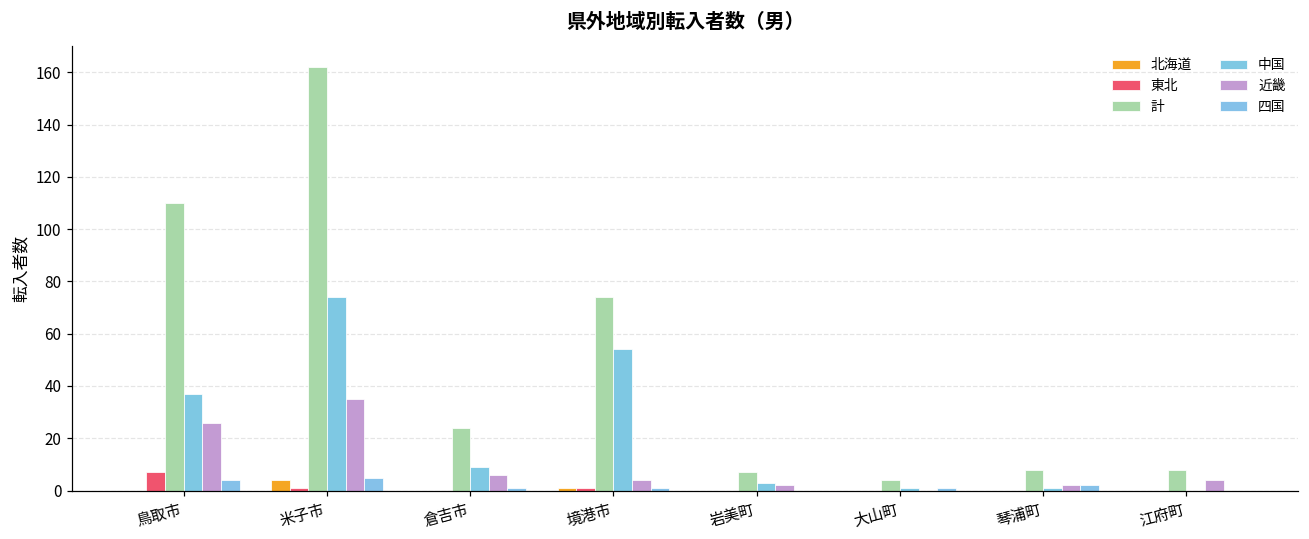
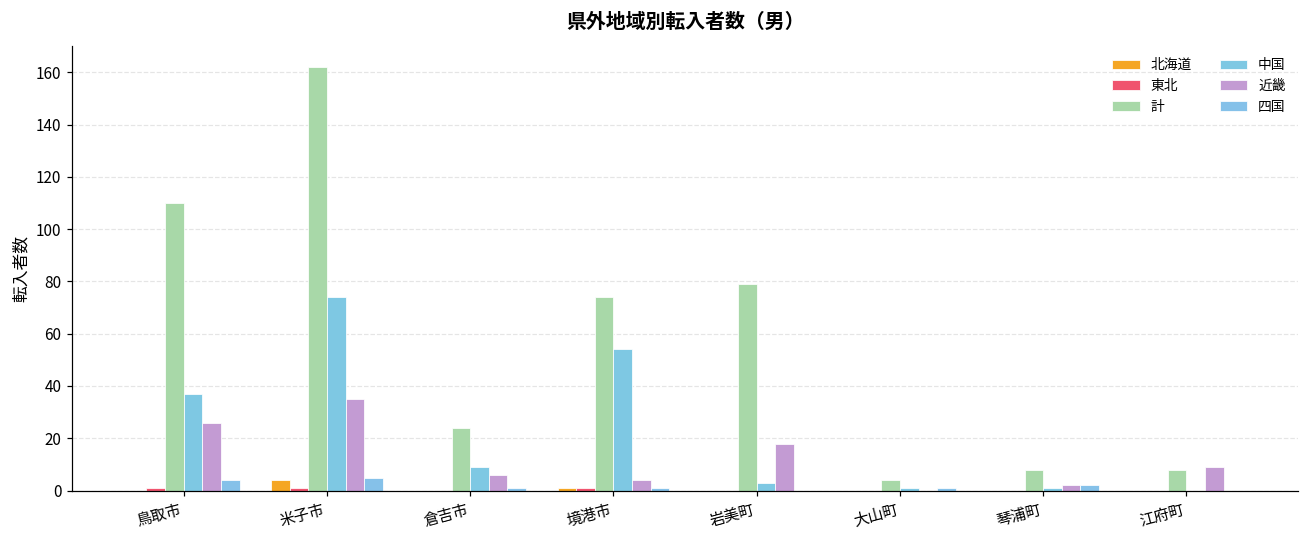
東北, 鳥取市: 7 -> 1
計, 岩美町: 7 -> 79
近畿, 岩美町: 2 -> 18
近畿, 江府町: 4 -> 9
